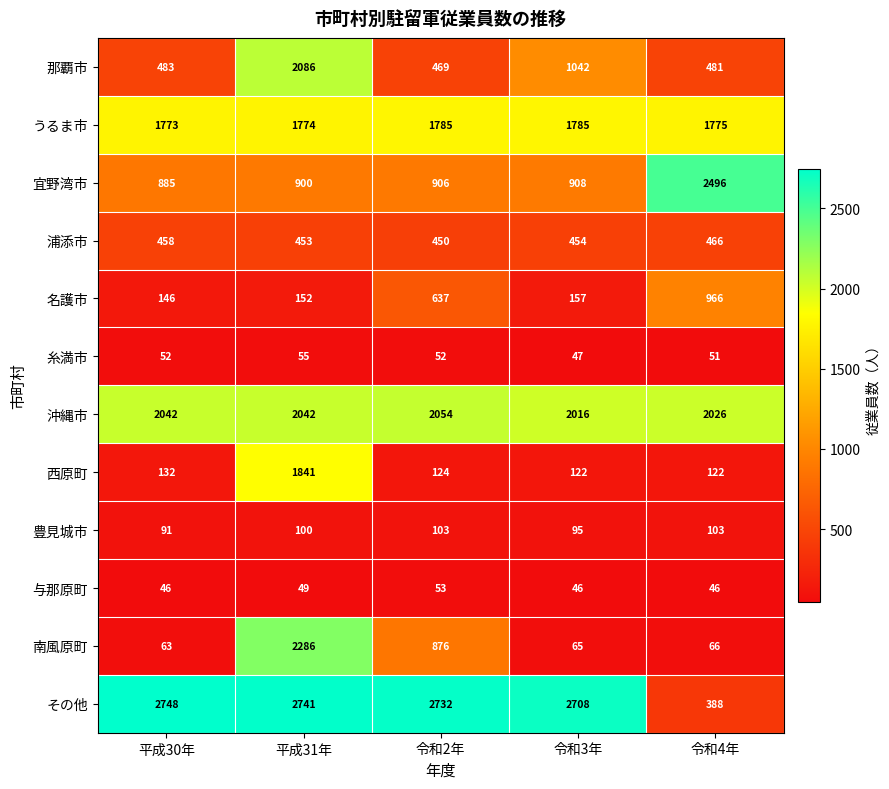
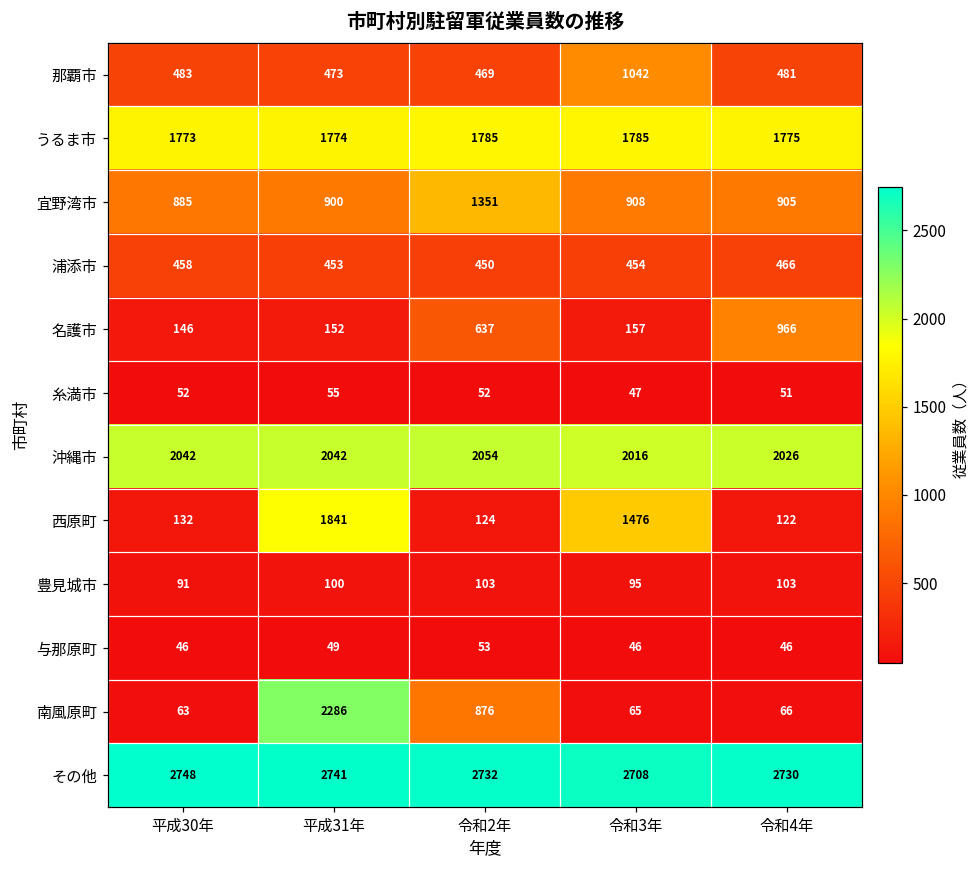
那覇市, 平成31年: 2086 -> 473
宜野湾市, 令和2年: 906 -> 1351
宜野湾市, 令和4年: 2496 -> 905
西原町, 令和3年: 122 -> 1476
その他, 令和4年: 388 -> 2730
